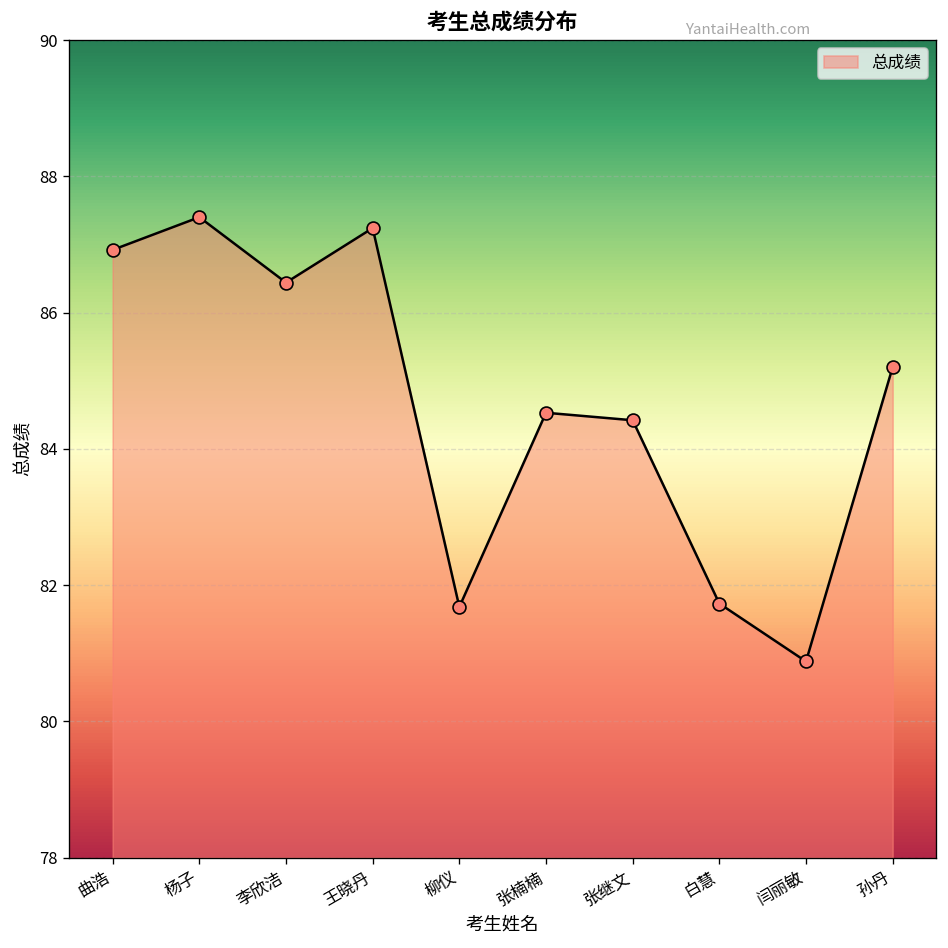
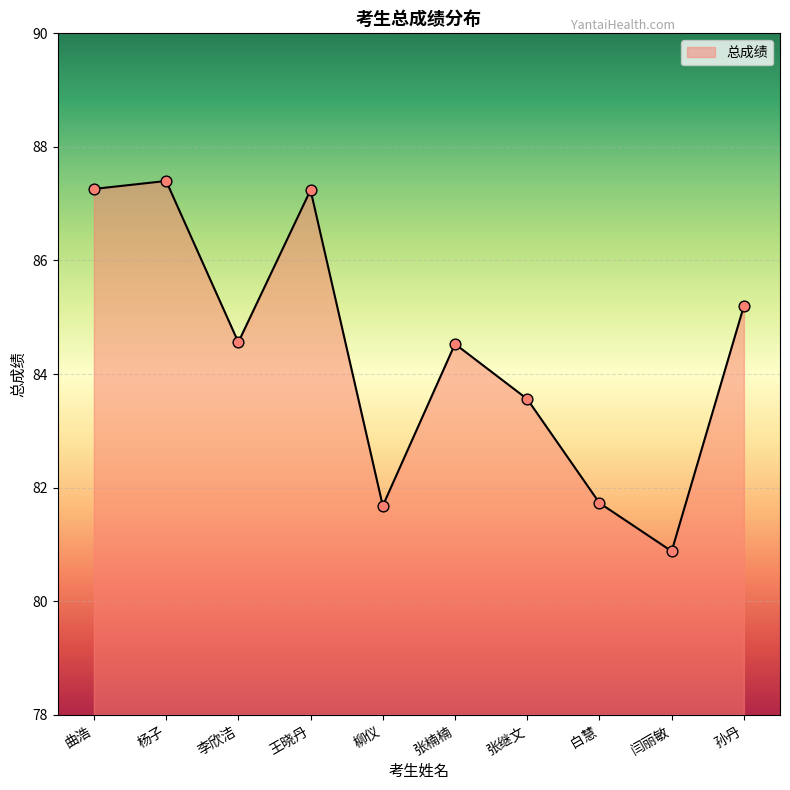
曲浩: 86.9 -> 87.3
李欣洁: 86.4 -> 84.6
张继文: 84.4 -> 83.6
